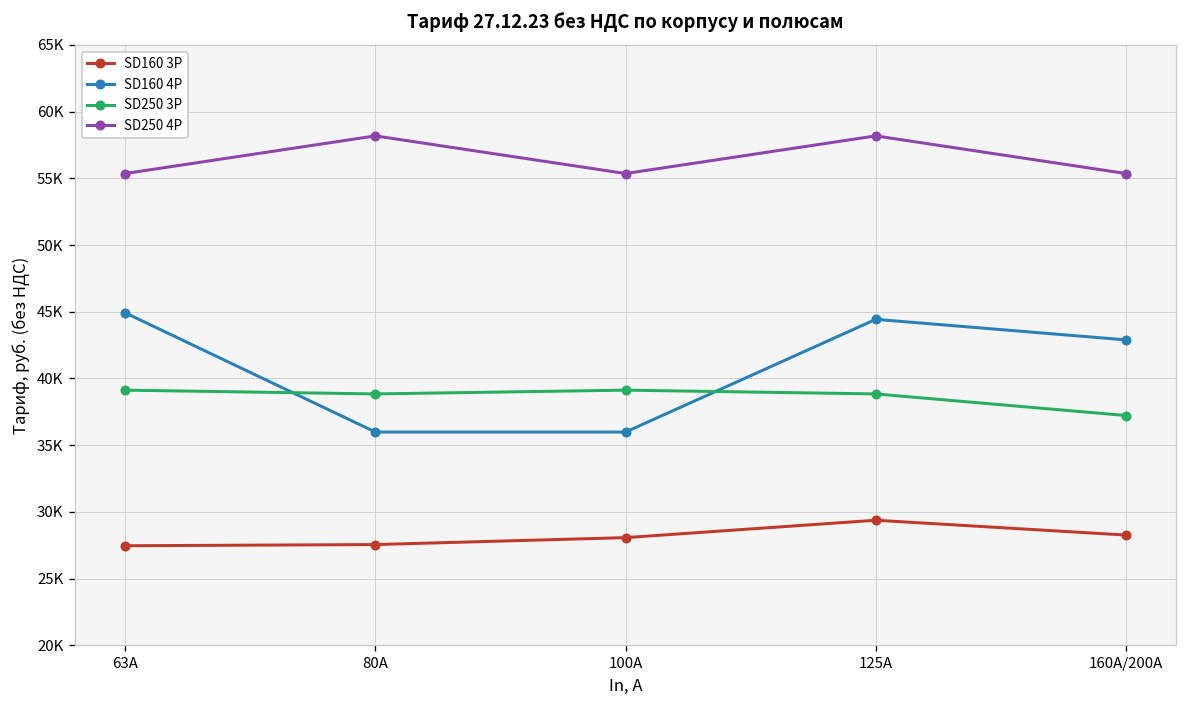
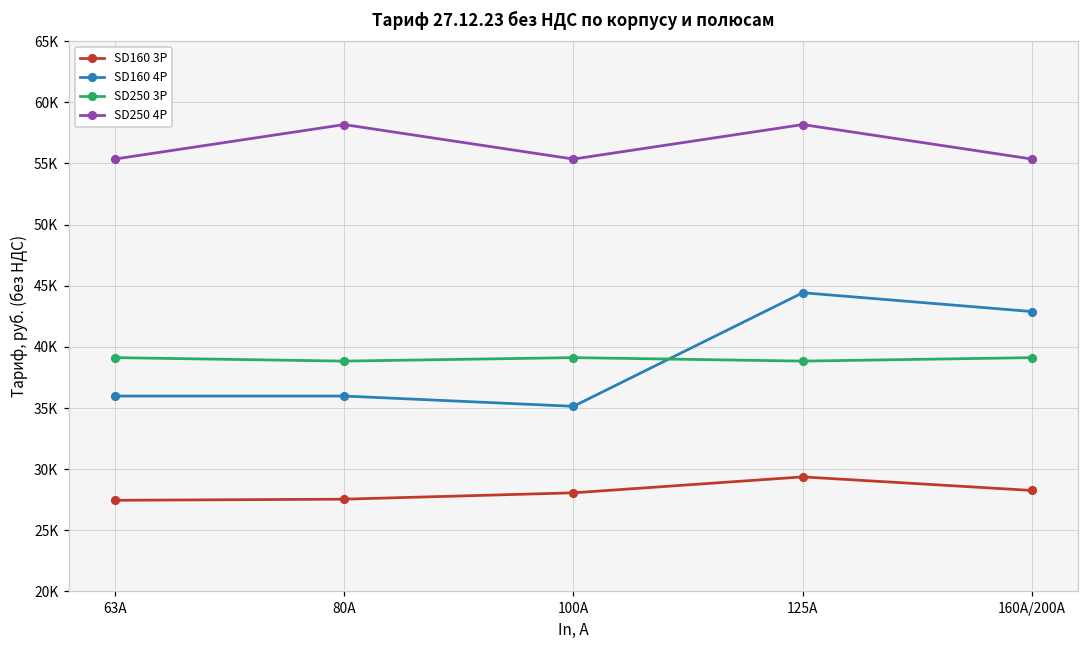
SD160 4P, 63A: 44900 -> 36000
SD160 4P, 100A: 36000 -> 35100
SD250 3P, 160A/200A: 37200 -> 39100
